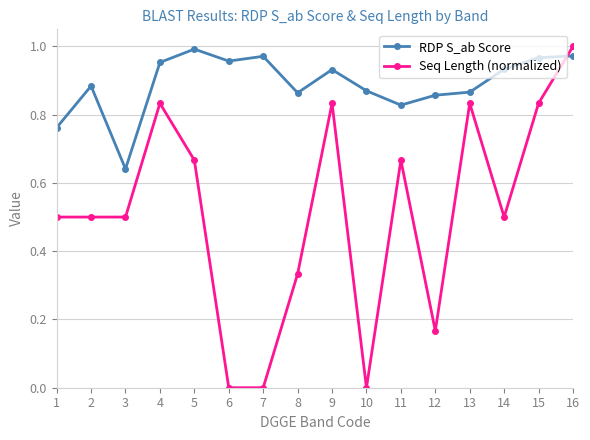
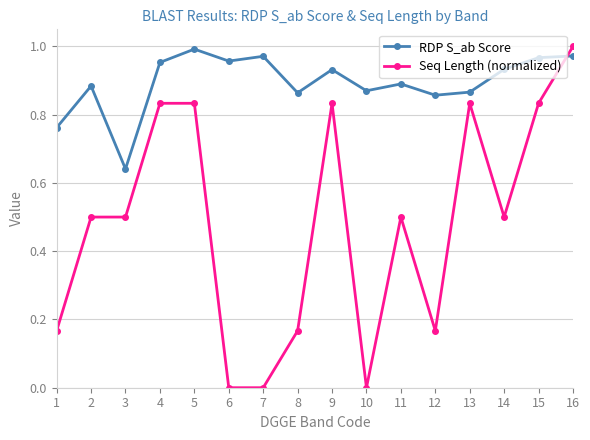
Seq Length (normalized), 1: 0.50 -> 0.17
Seq Length (normalized), 5: 0.67 -> 0.83
Seq Length (normalized), 8: 0.33 -> 0.17
RDP S_ab Score, 11: 0.83 -> 0.89
Seq Length (normalized), 11: 0.67 -> 0.50
